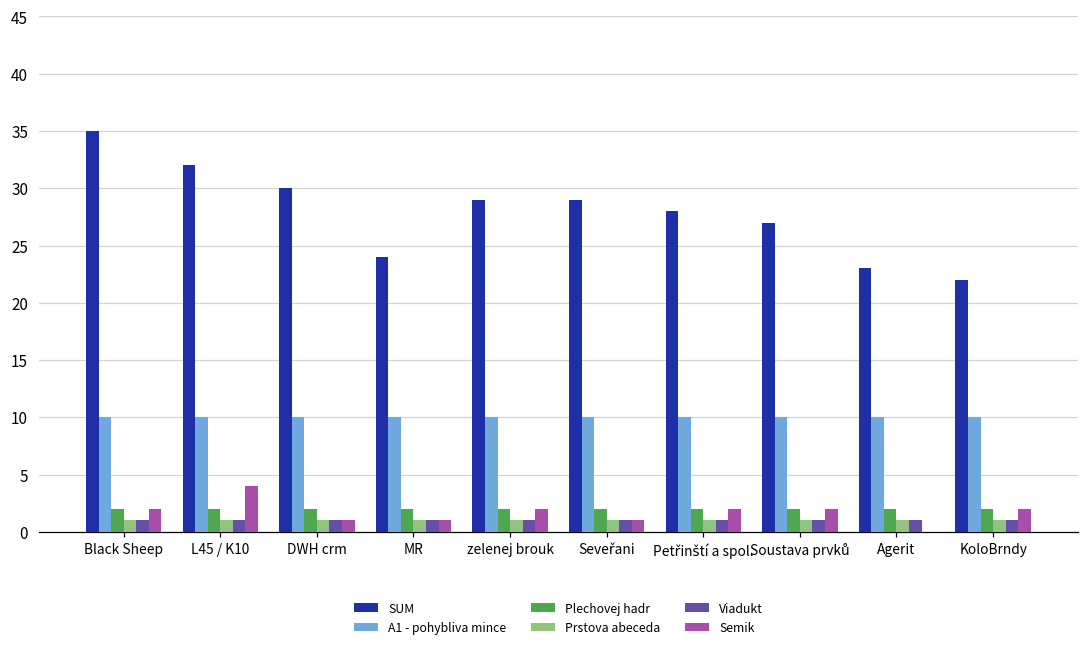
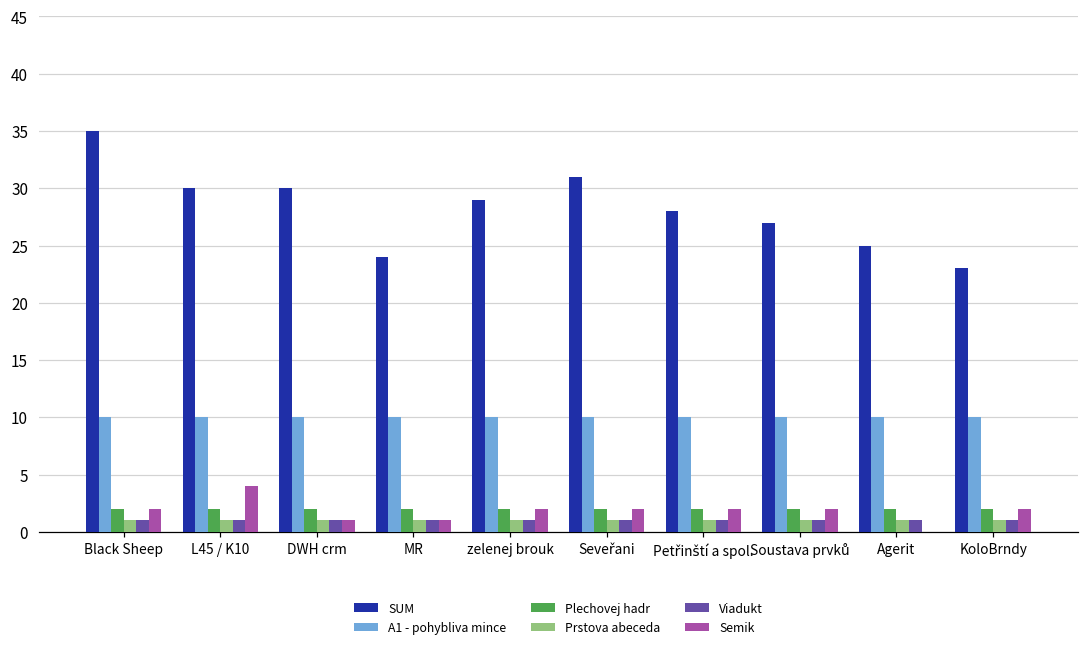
SUM, L45 / K10: 32 -> 30
SUM, Seveřani: 29 -> 31
Semik, Seveřani: 1 -> 2
SUM, Agerit: 23 -> 25
SUM, KoloBrndy: 22 -> 23
